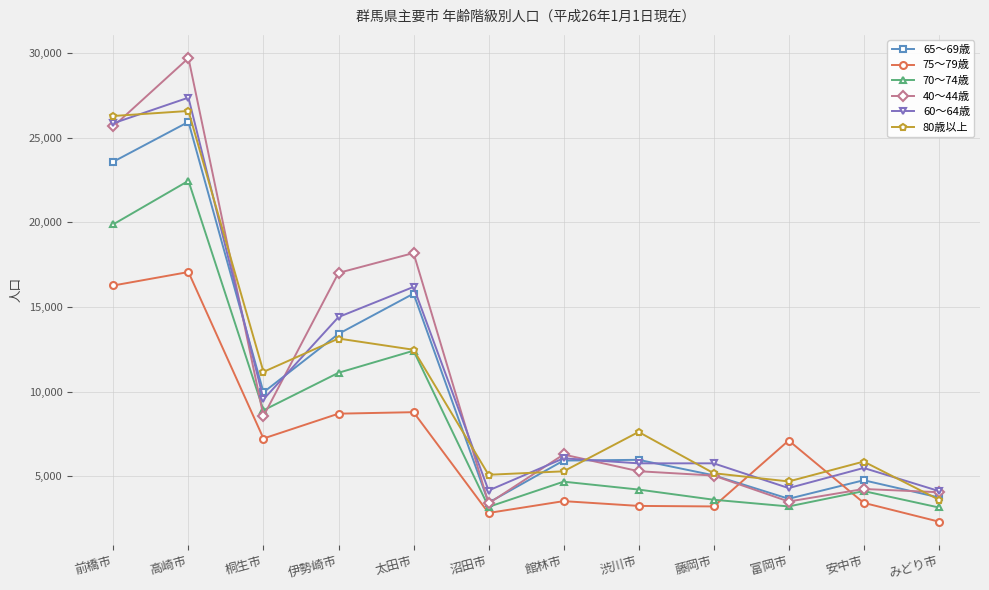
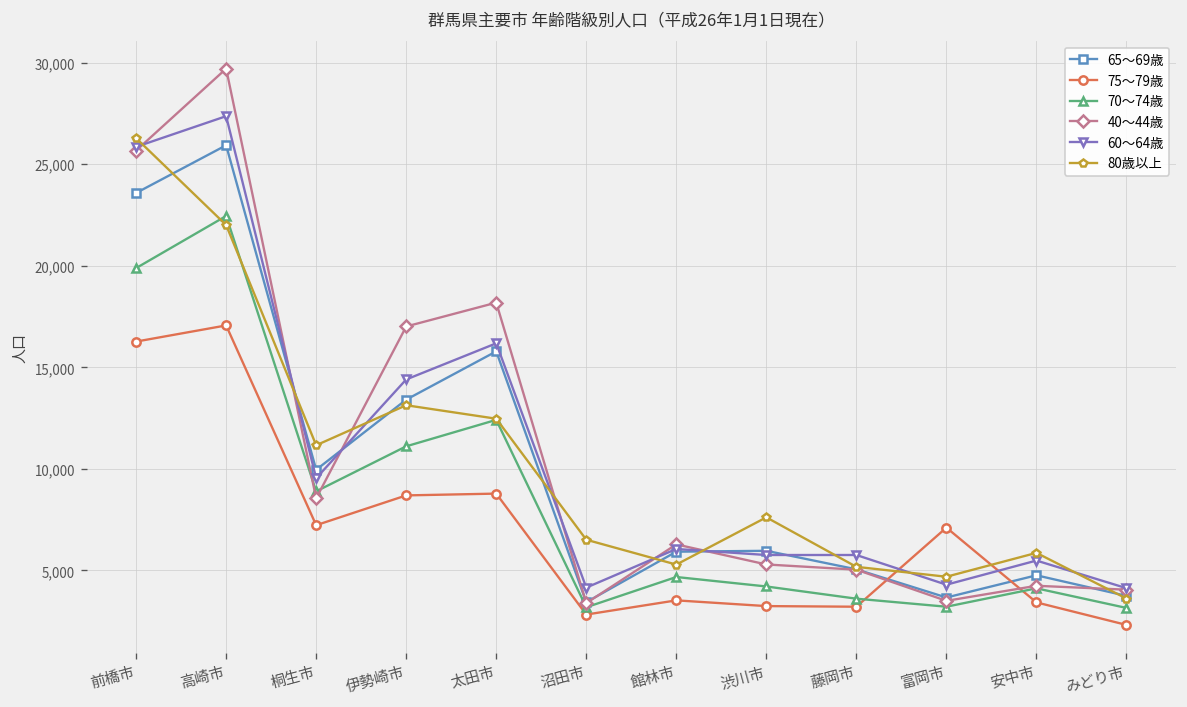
80歳以上, 高崎市: 26,600 -> 22,000
80歳以上, 沼田市: 5,100 -> 6,500
